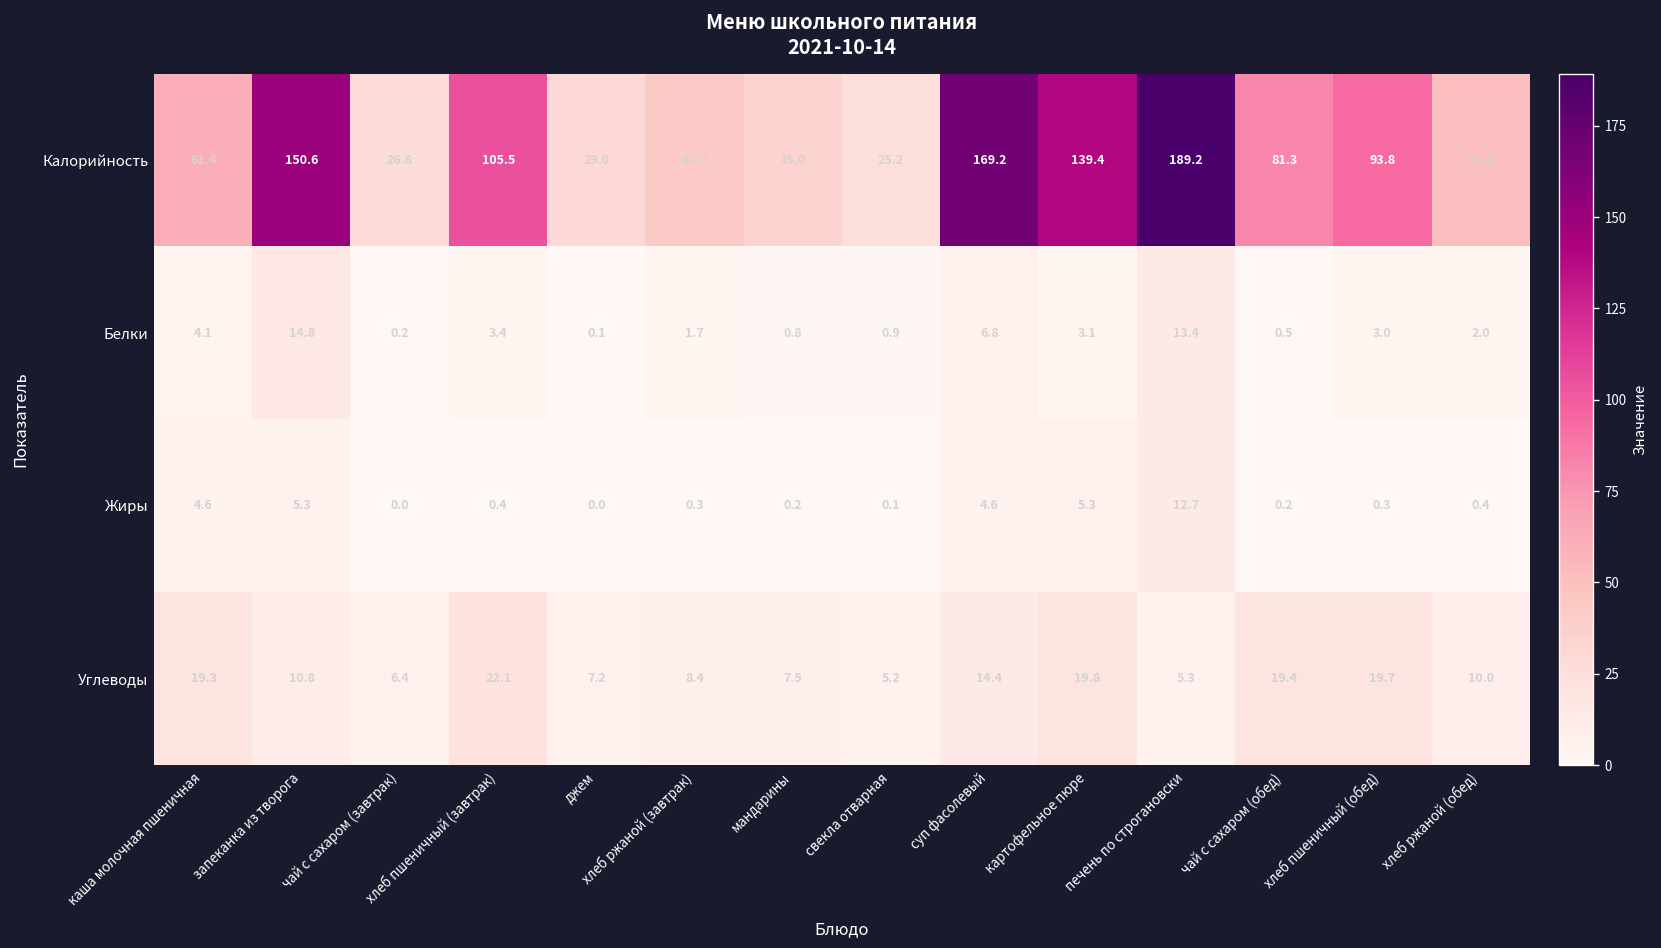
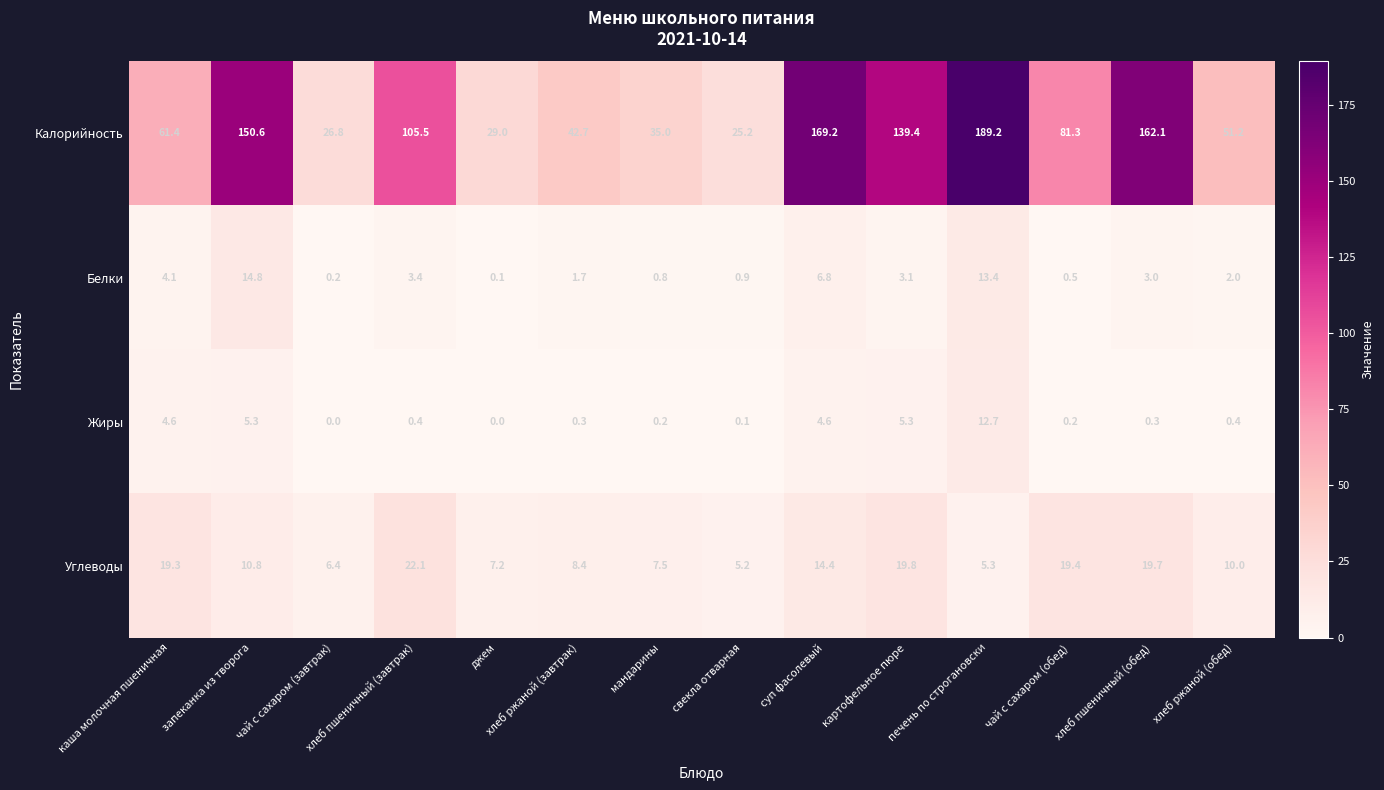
Калорийность, хлеб пшеничный (обед): 93.8 -> 162.1
